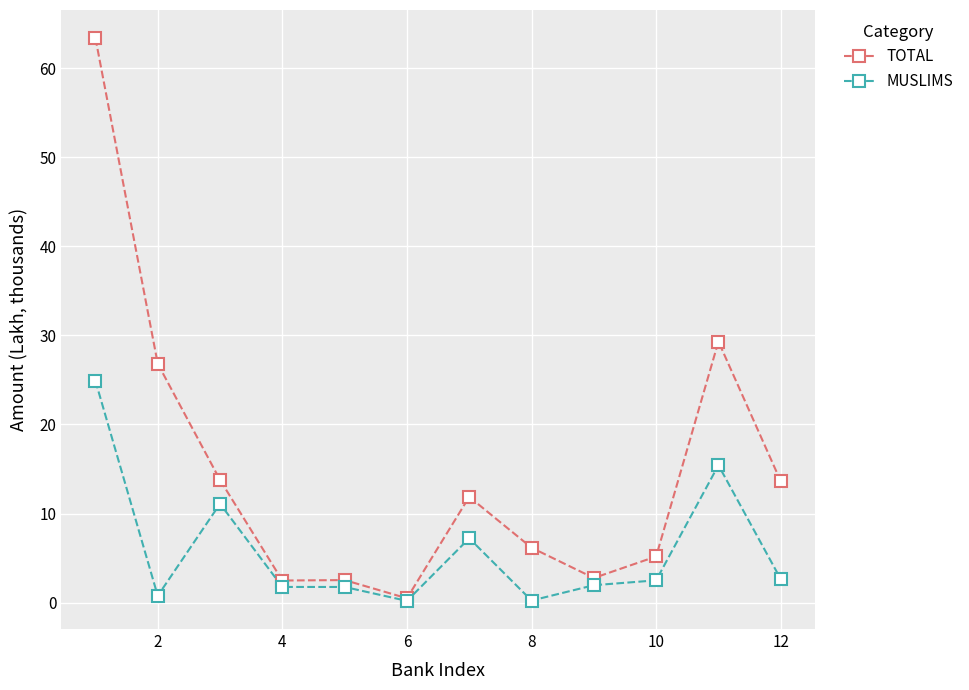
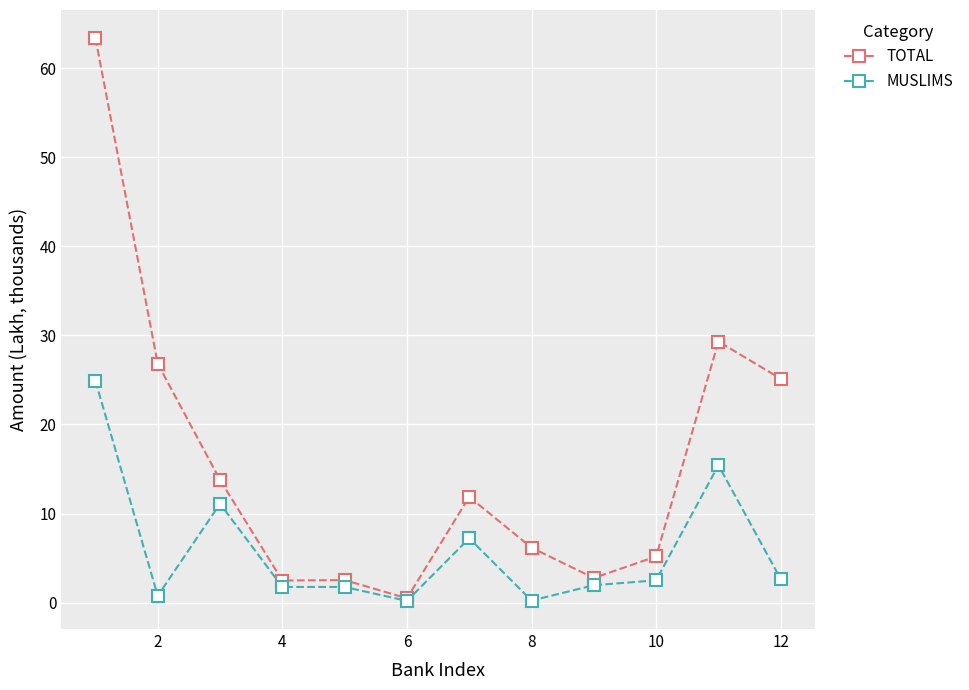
TOTAL, 12: 14 -> 25
